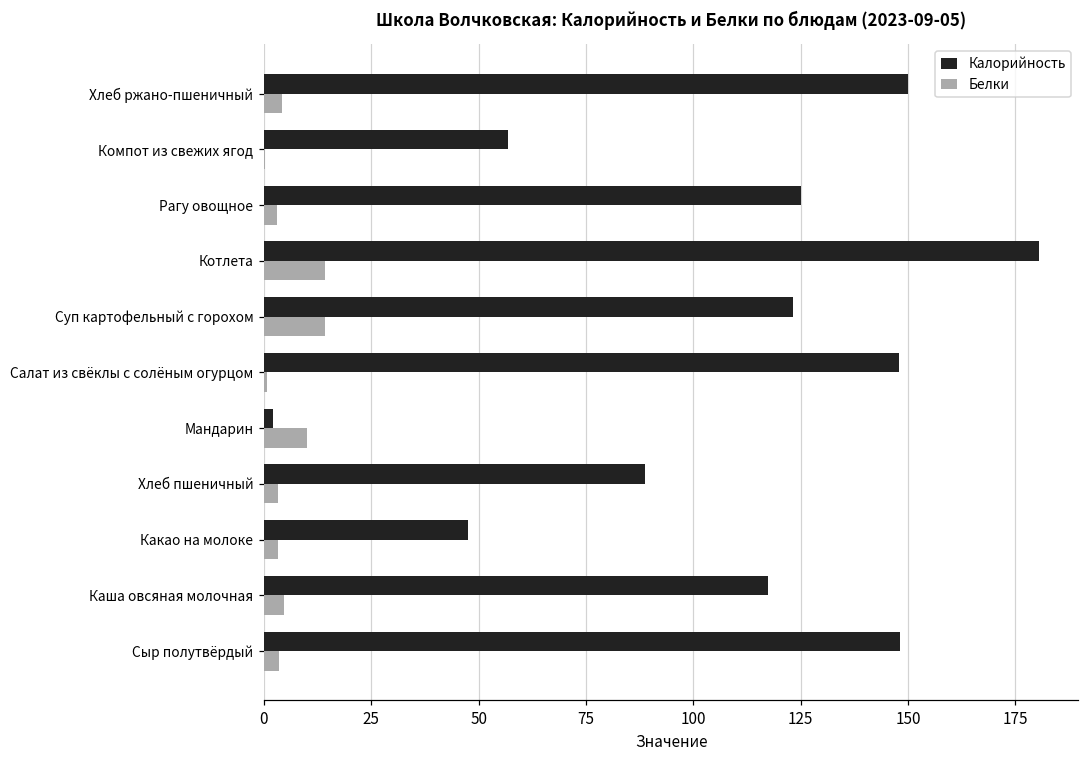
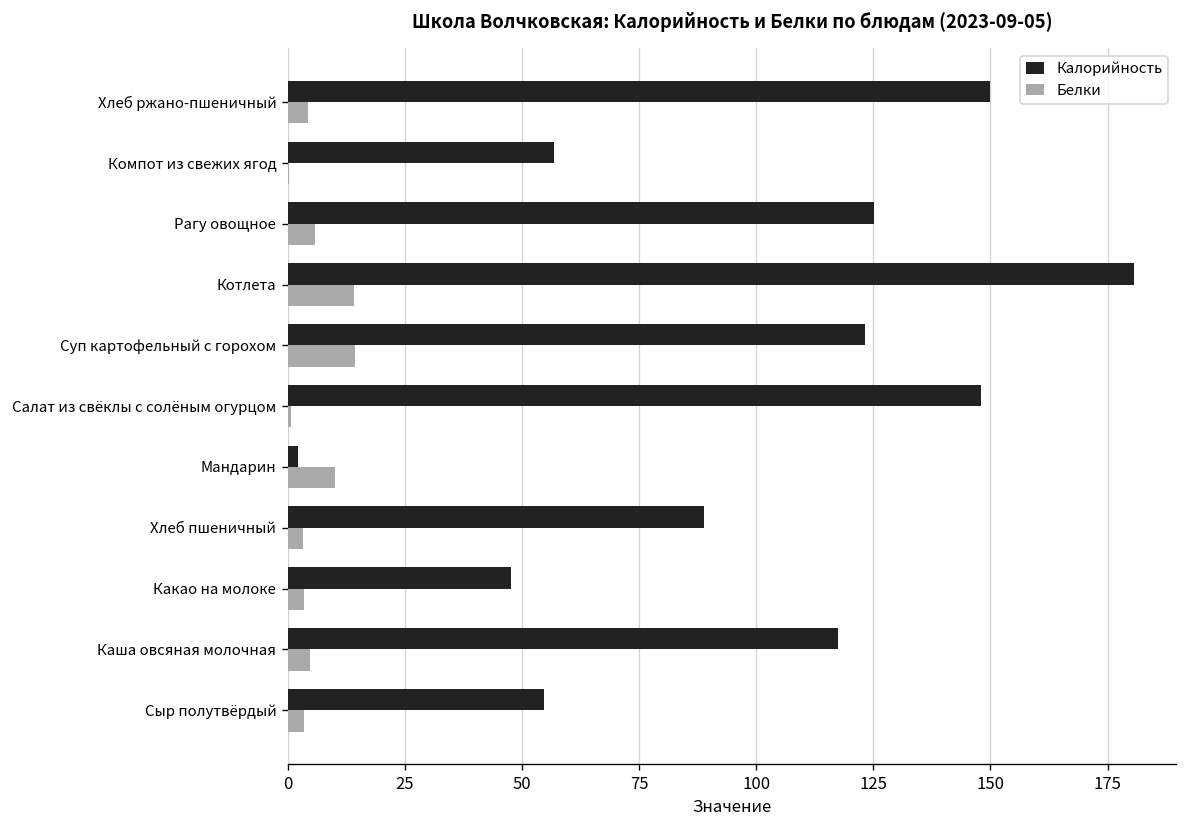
Белки, Рагу овощное: 3 -> 6
Калорийность, Сыр полутвёрдый: 148 -> 55
